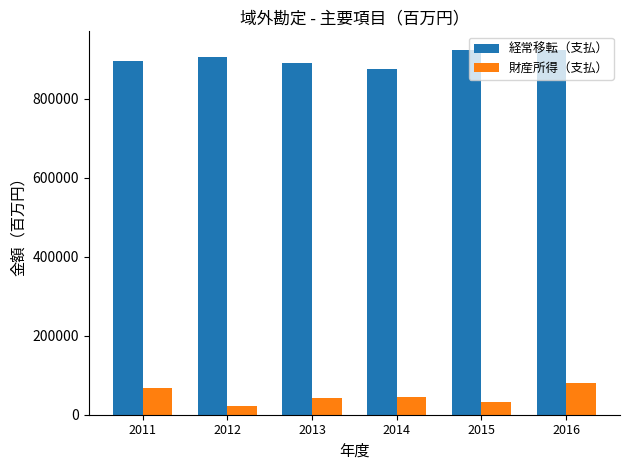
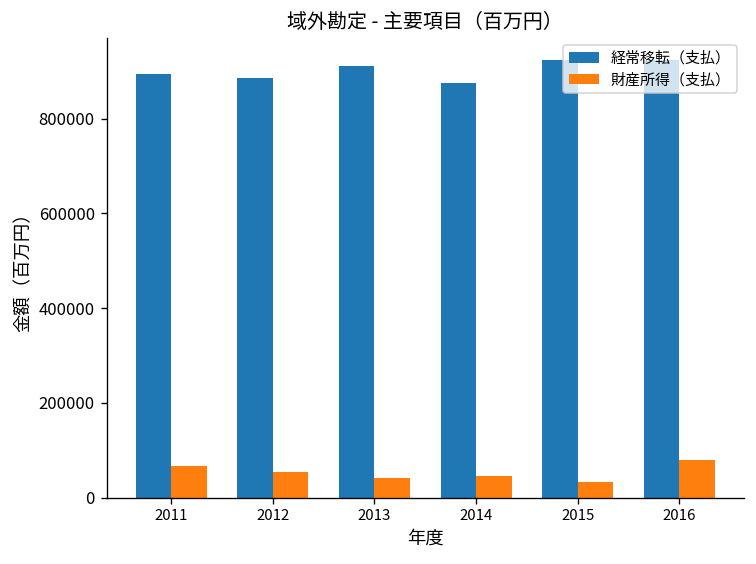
経常移転（支払）, 2012: 910000 -> 880000
財産所得（支払）, 2012: 20000 -> 50000
経常移転（支払）, 2013: 890000 -> 910000
